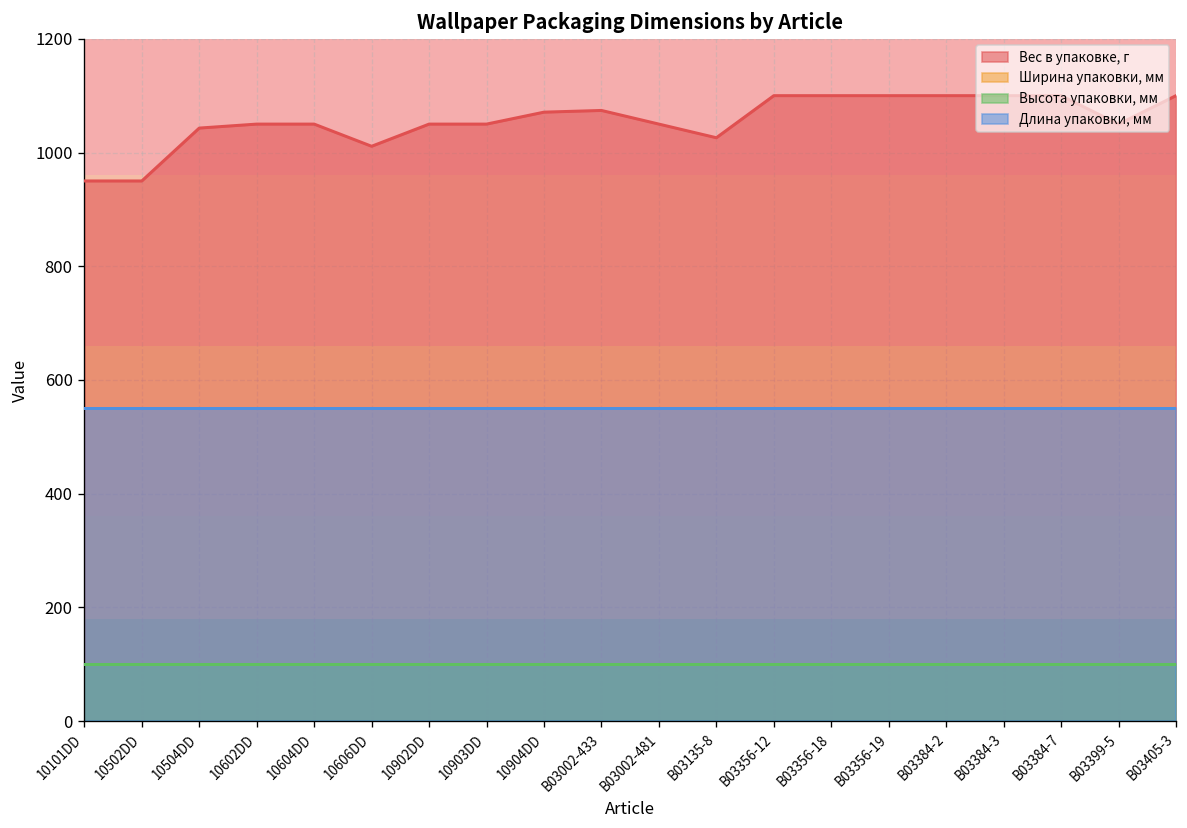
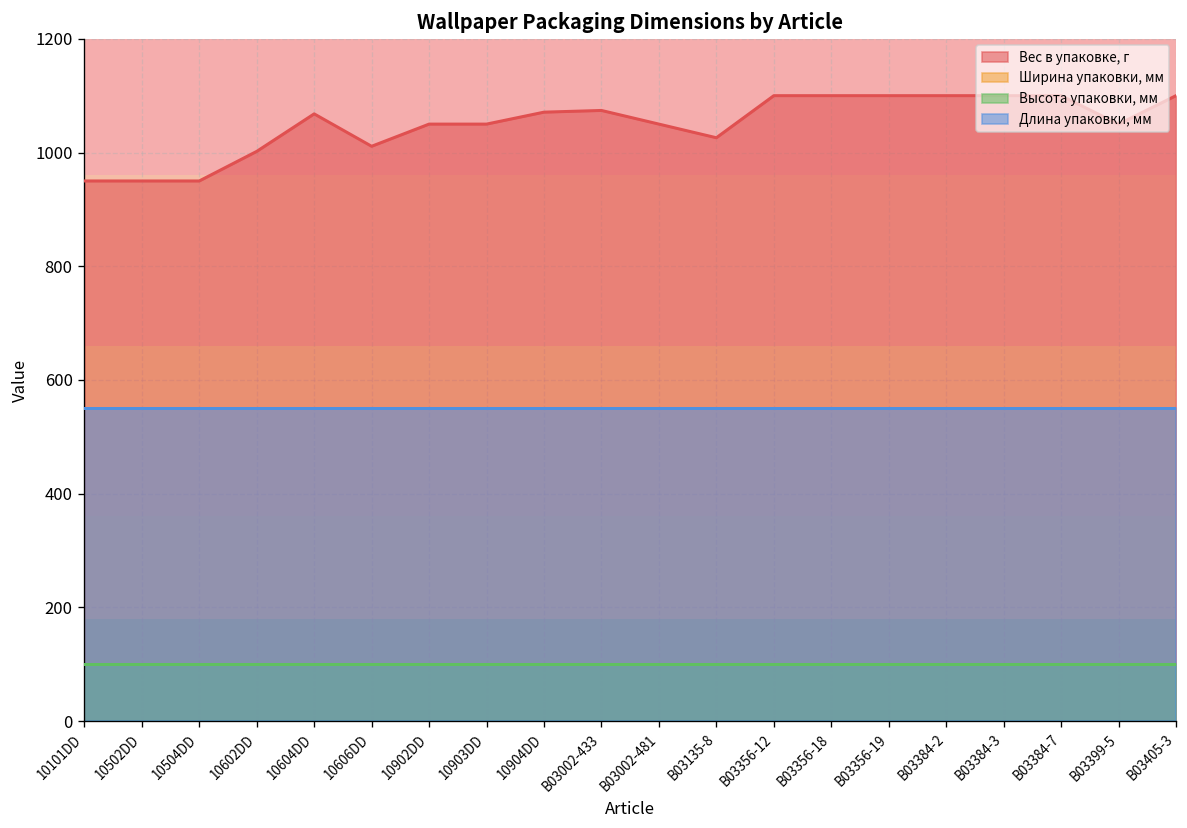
Вес в упаковке, г, 10504DD: 1040 -> 950
Вес в упаковке, г, 10602DD: 1050 -> 1000
Вес в упаковке, г, 10604DD: 1050 -> 1070
